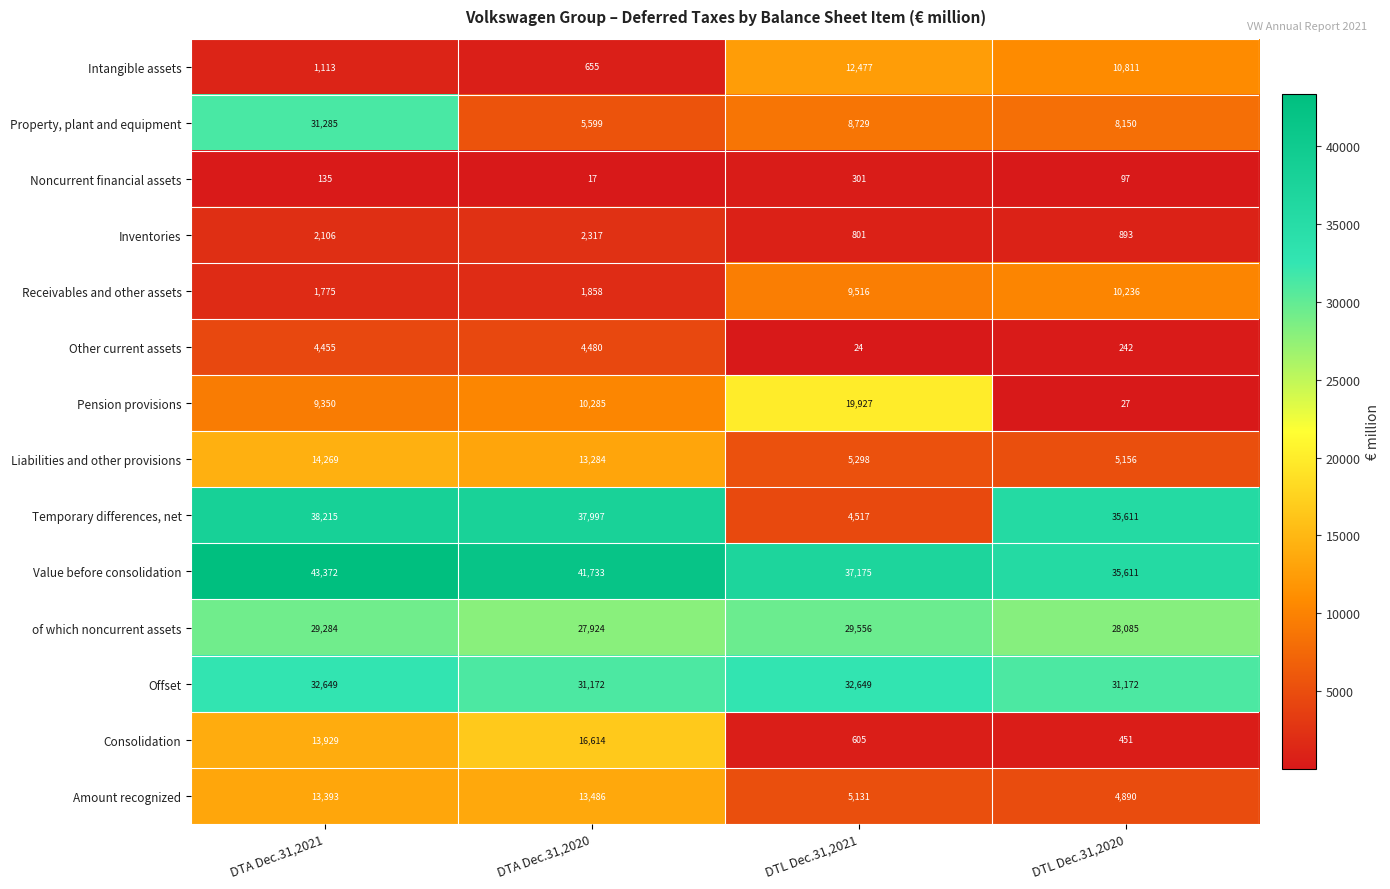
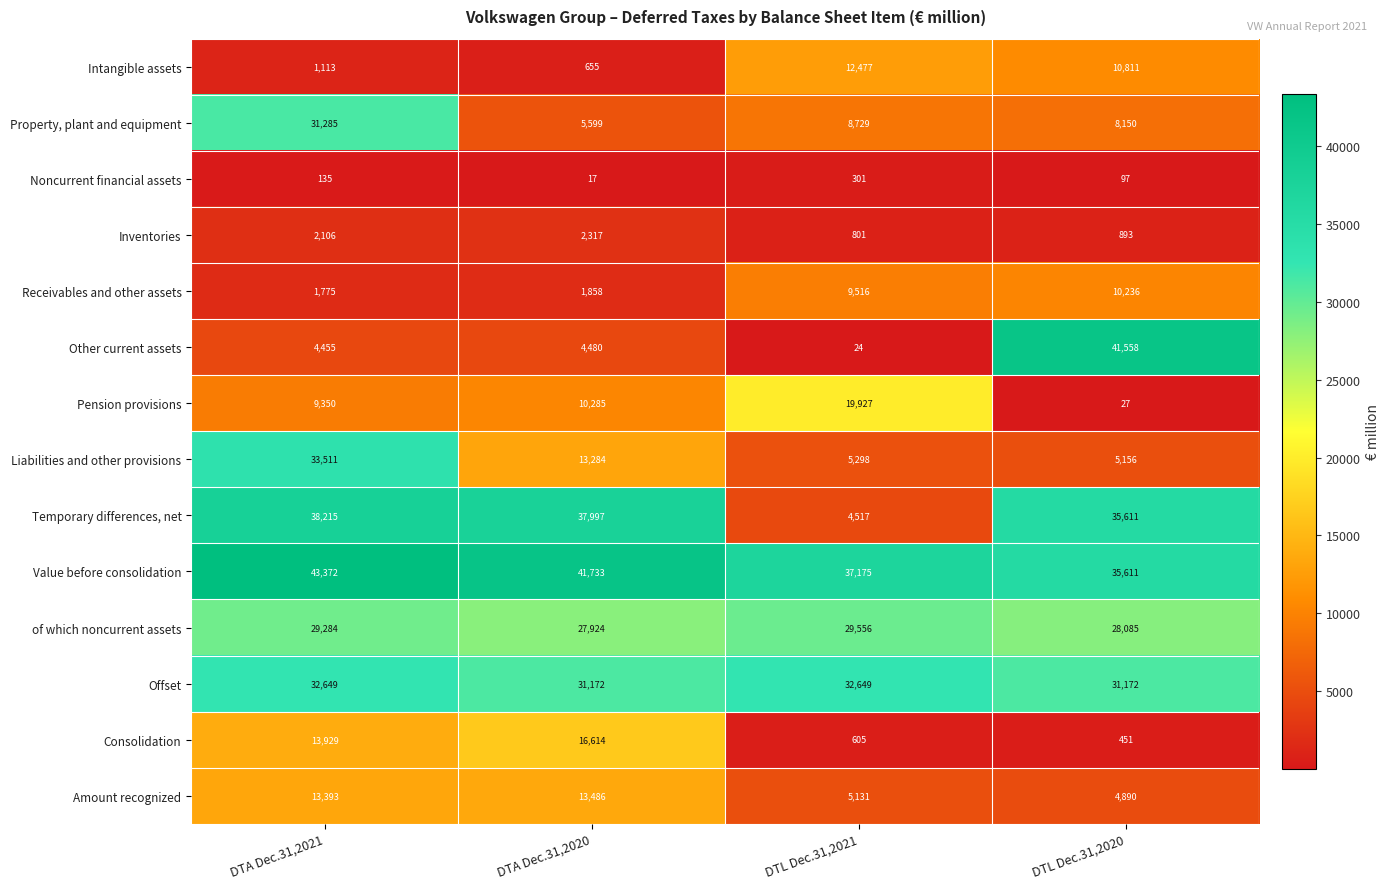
Other current assets, DTL Dec.31,2020: 242 -> 41,558
Liabilities and other provisions, DTA Dec.31,2021: 14,269 -> 33,511
